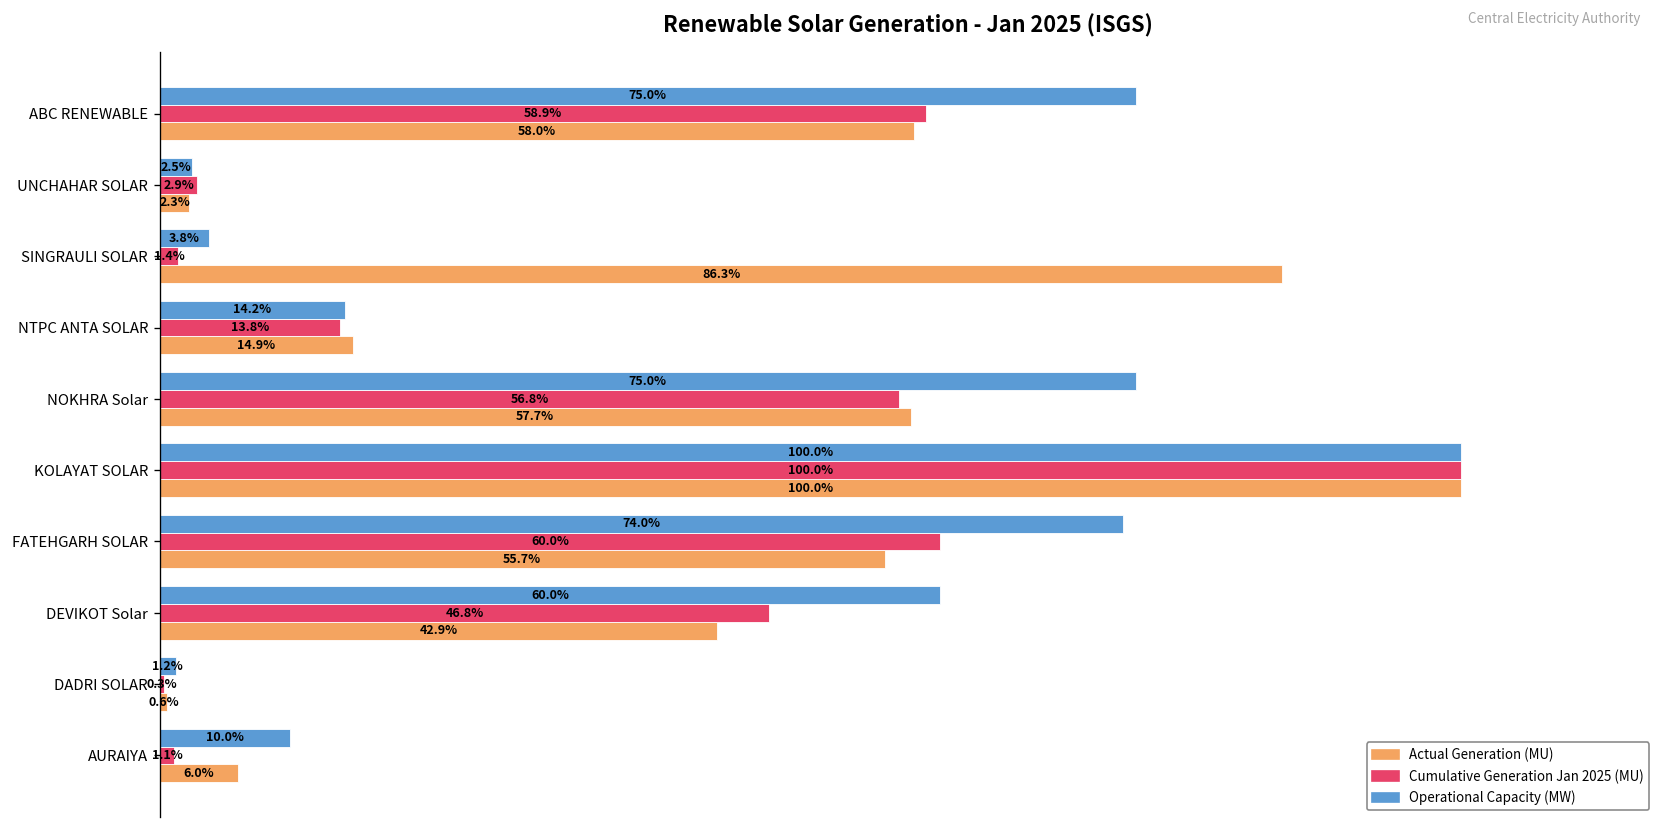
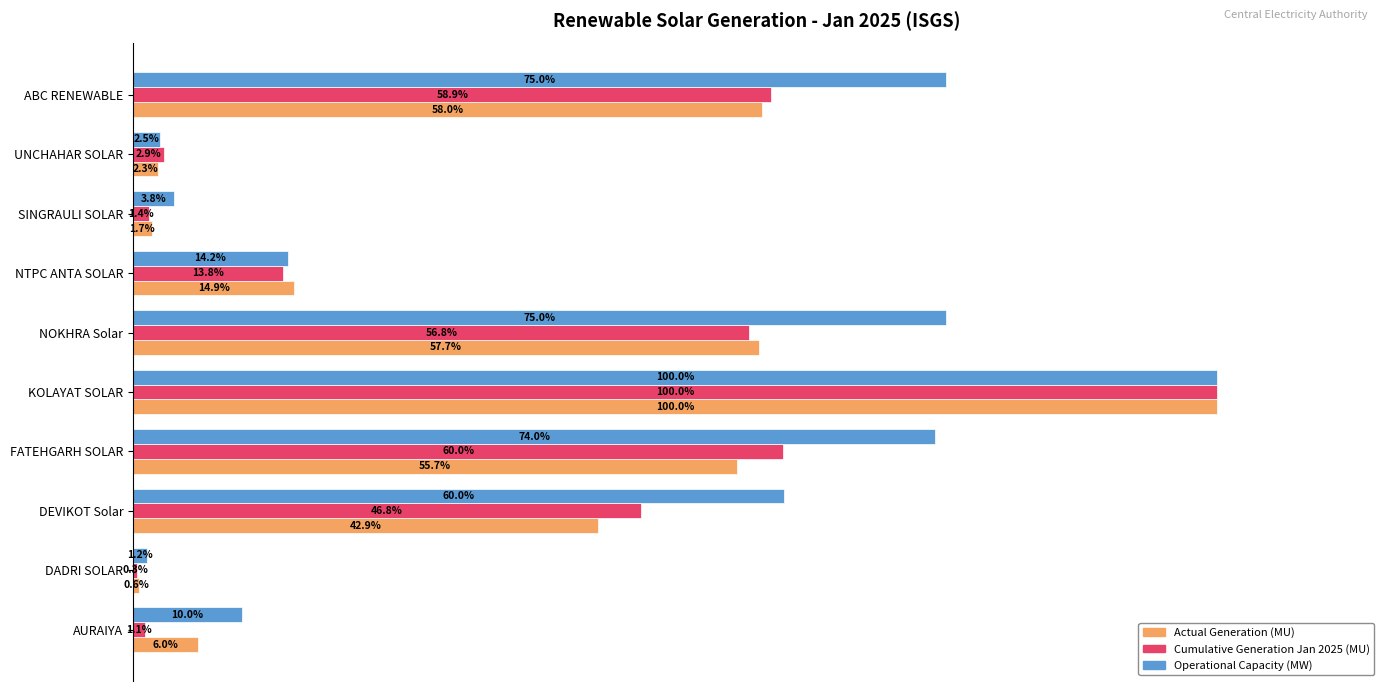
Actual Generation (MU), SINGRAULI SOLAR: 86.3% -> 1.7%
